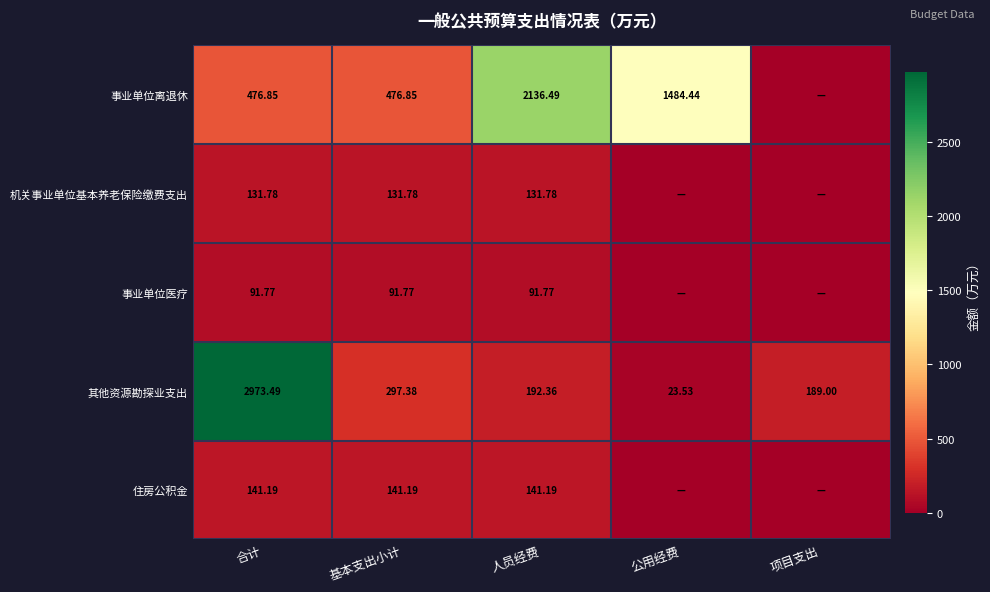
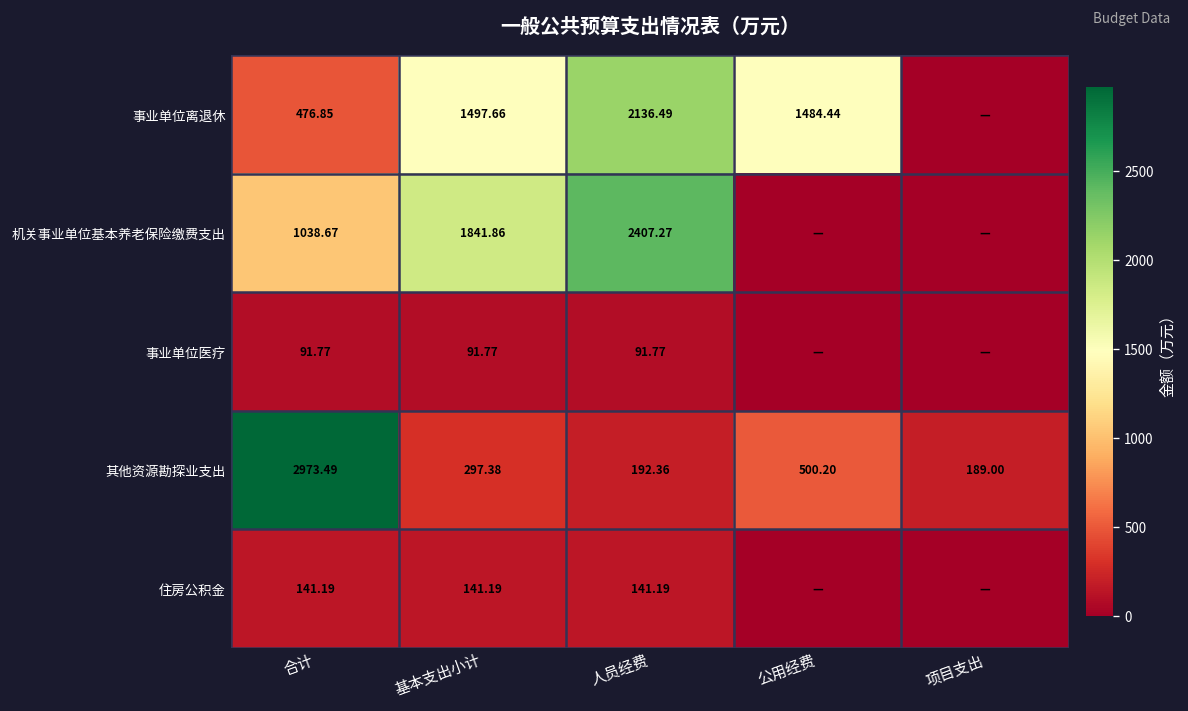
事业单位离退休, 基本支出小计: 476.85 -> 1497.66
机关事业单位基本养老保险缴费支出, 合计: 131.78 -> 1038.67
机关事业单位基本养老保险缴费支出, 基本支出小计: 131.78 -> 1841.86
机关事业单位基本养老保险缴费支出, 人员经费: 131.78 -> 2407.27
其他资源勘探业支出, 公用经费: 23.53 -> 500.20
